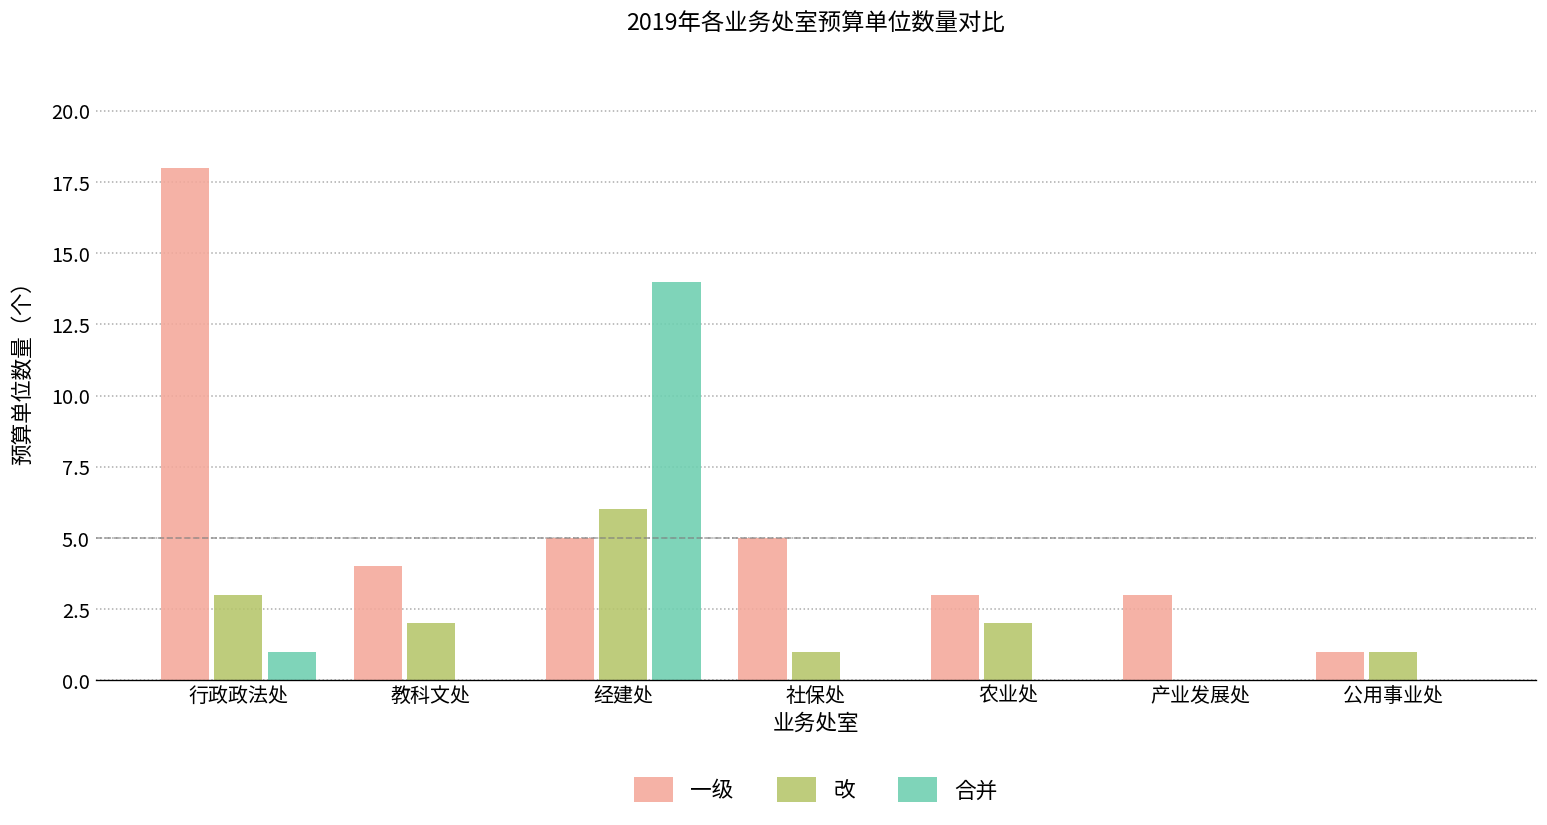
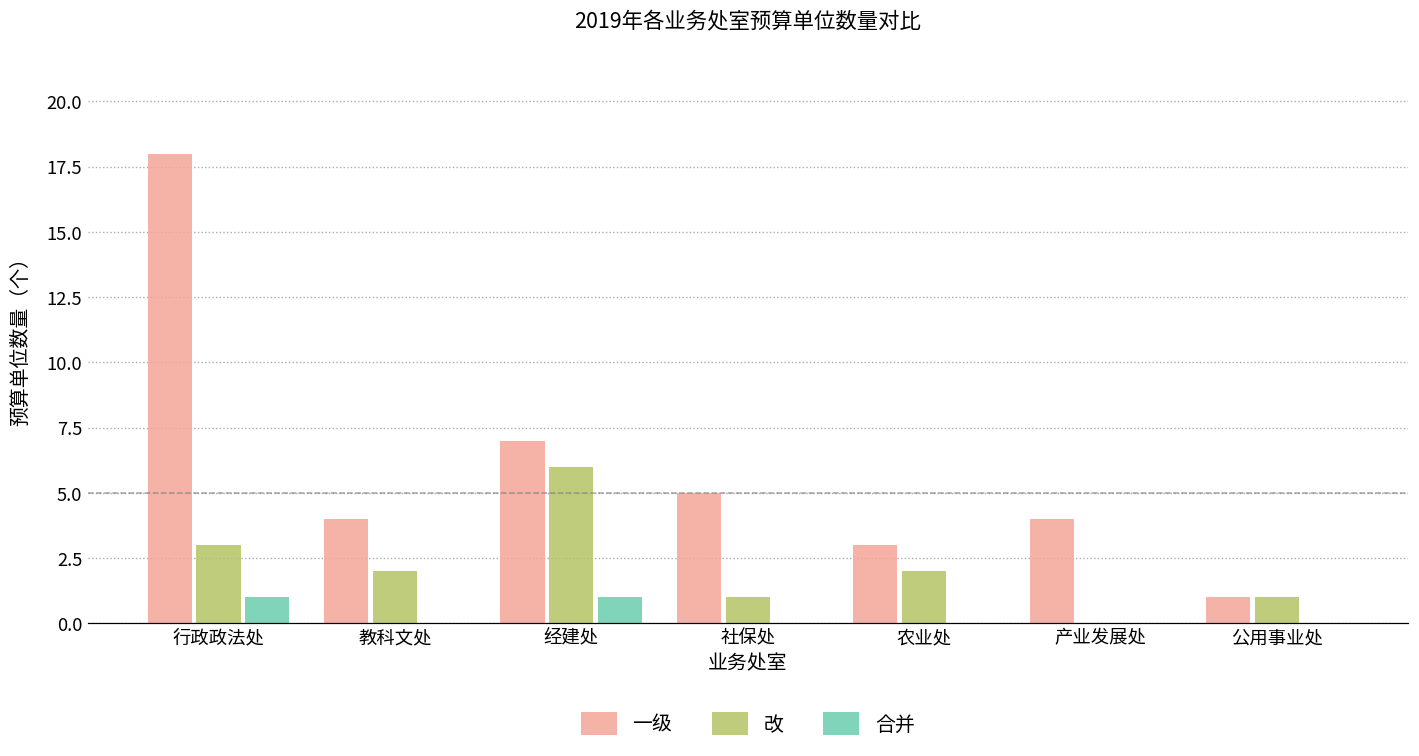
一级, 经建处: 5 -> 7
合并, 经建处: 14 -> 1
一级, 产业发展处: 3 -> 4
